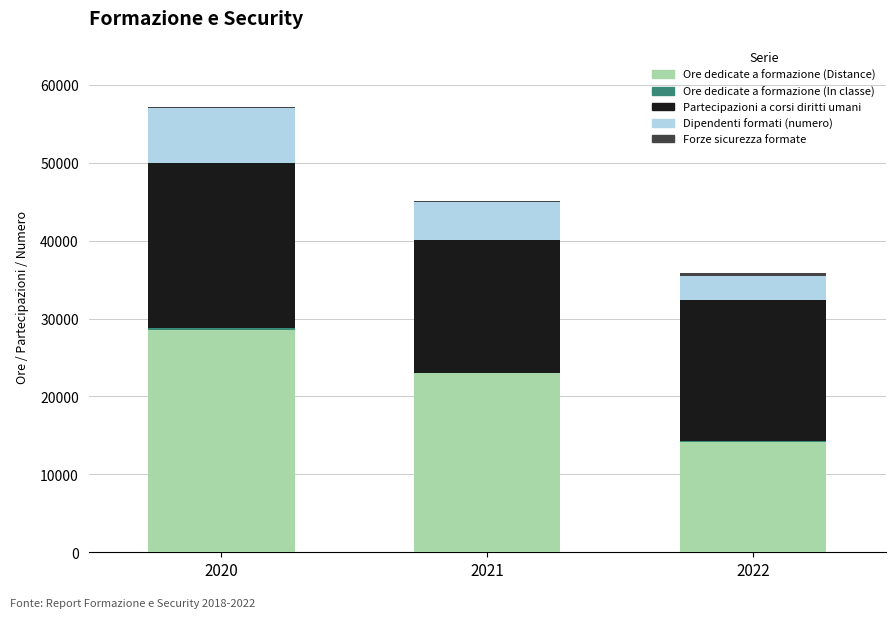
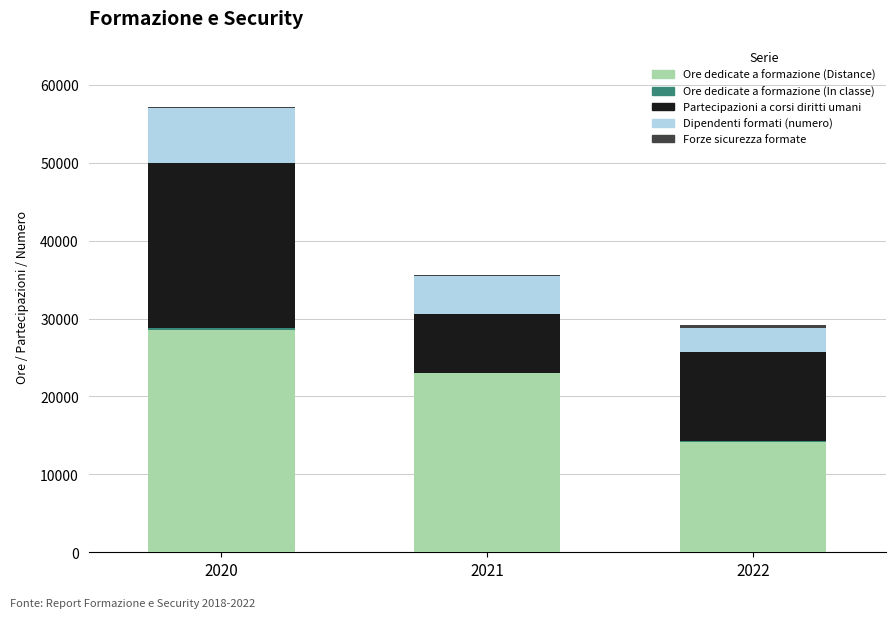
Partecipazioni a corsi diritti umani, 2021: 17000 -> 8000
Partecipazioni a corsi diritti umani, 2022: 18000 -> 11000
